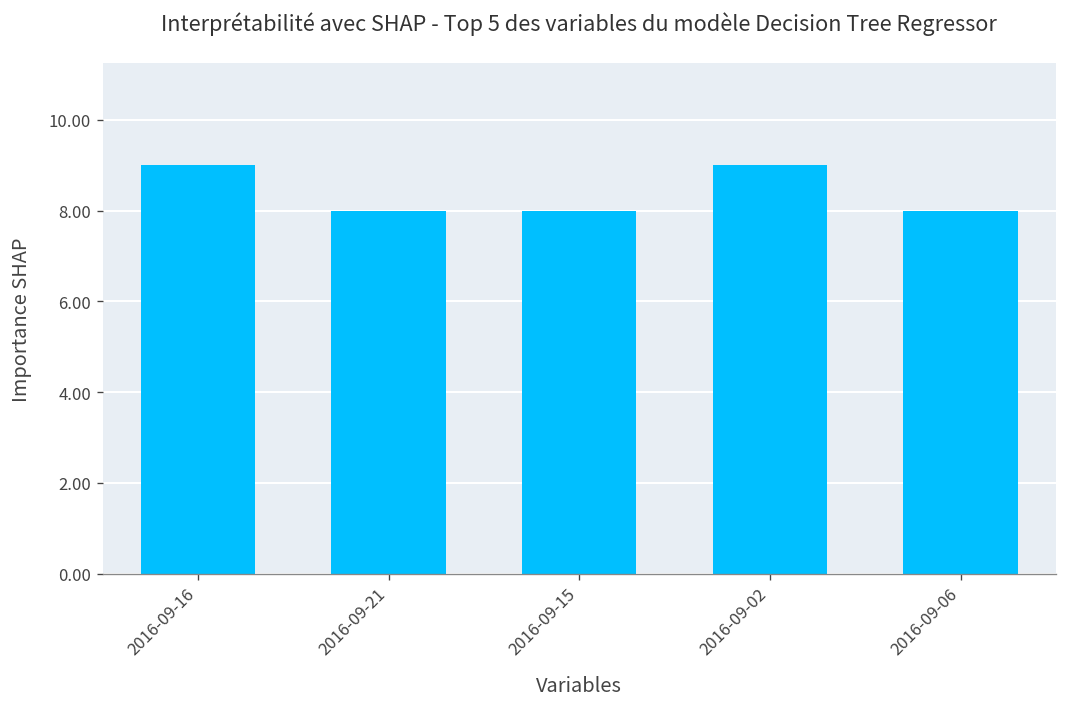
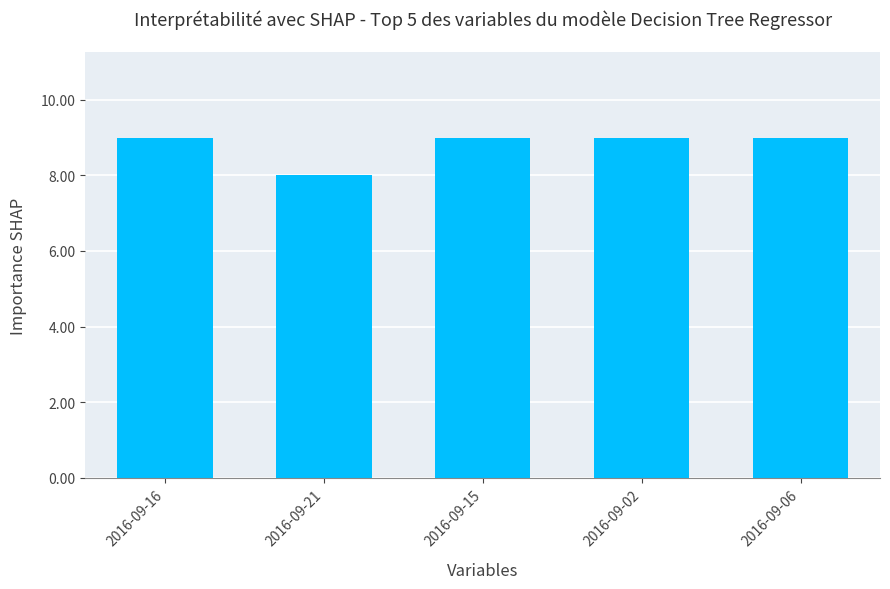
2016-09-15: 8 -> 9
2016-09-06: 8 -> 9
